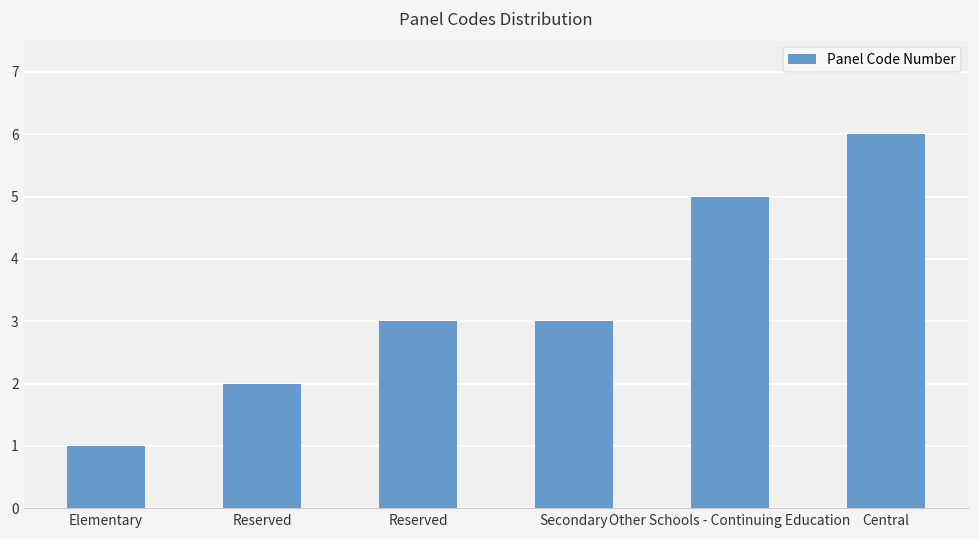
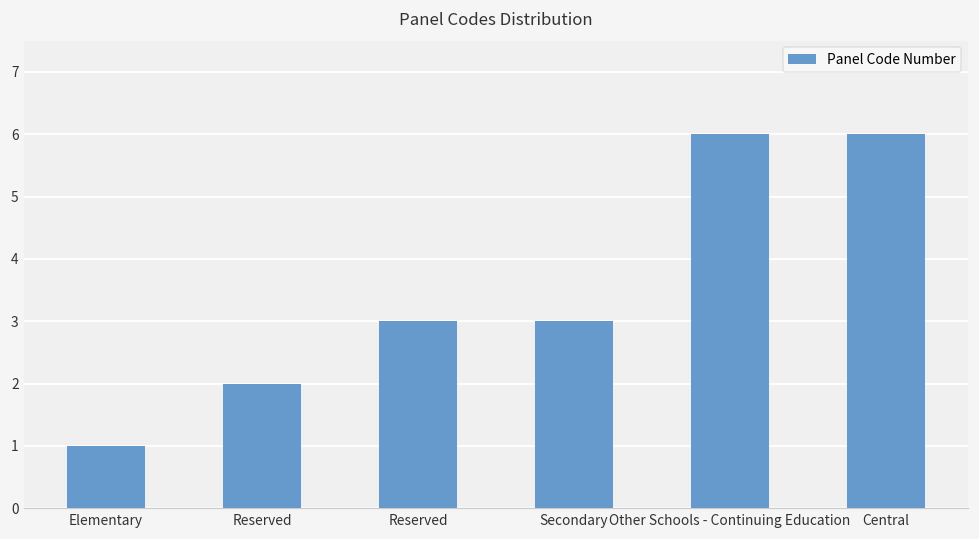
Other Schools - Continuing Education: 5 -> 6
